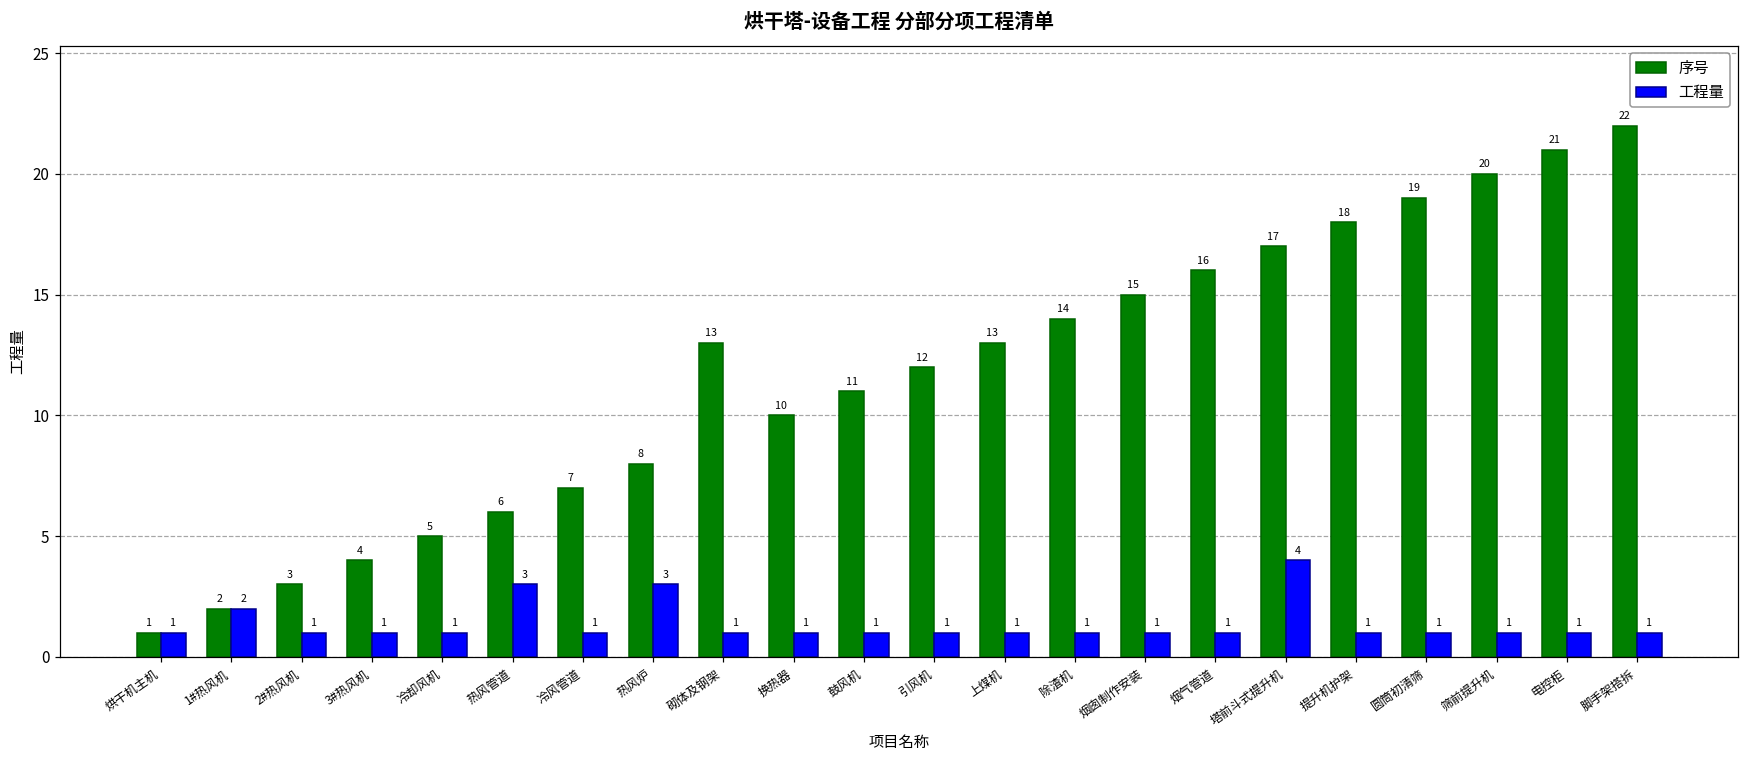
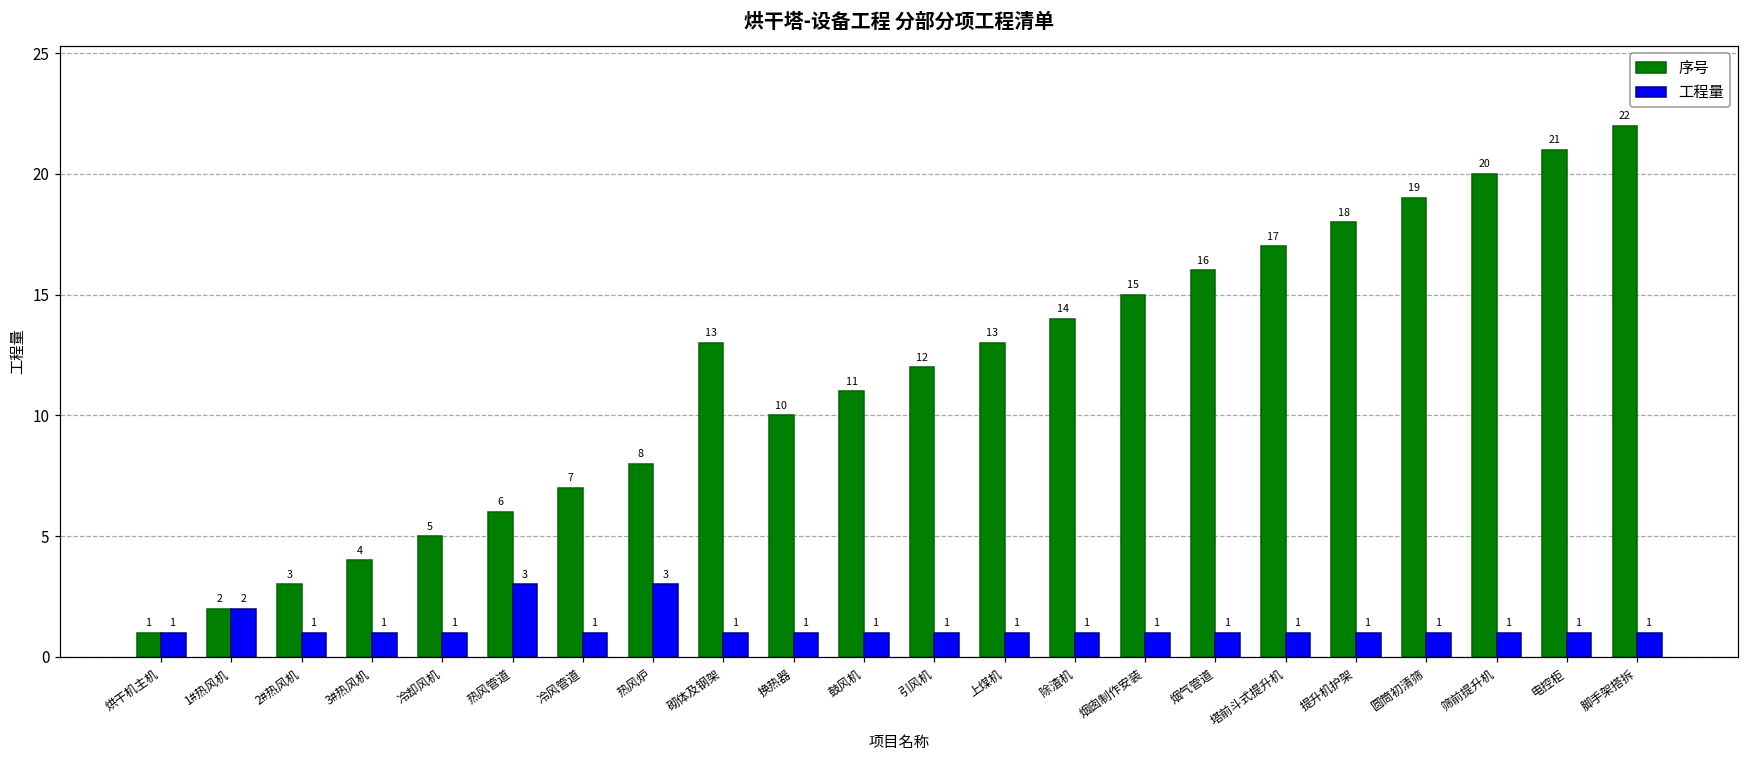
工程量, 塔前斗式提升机: 4 -> 1
